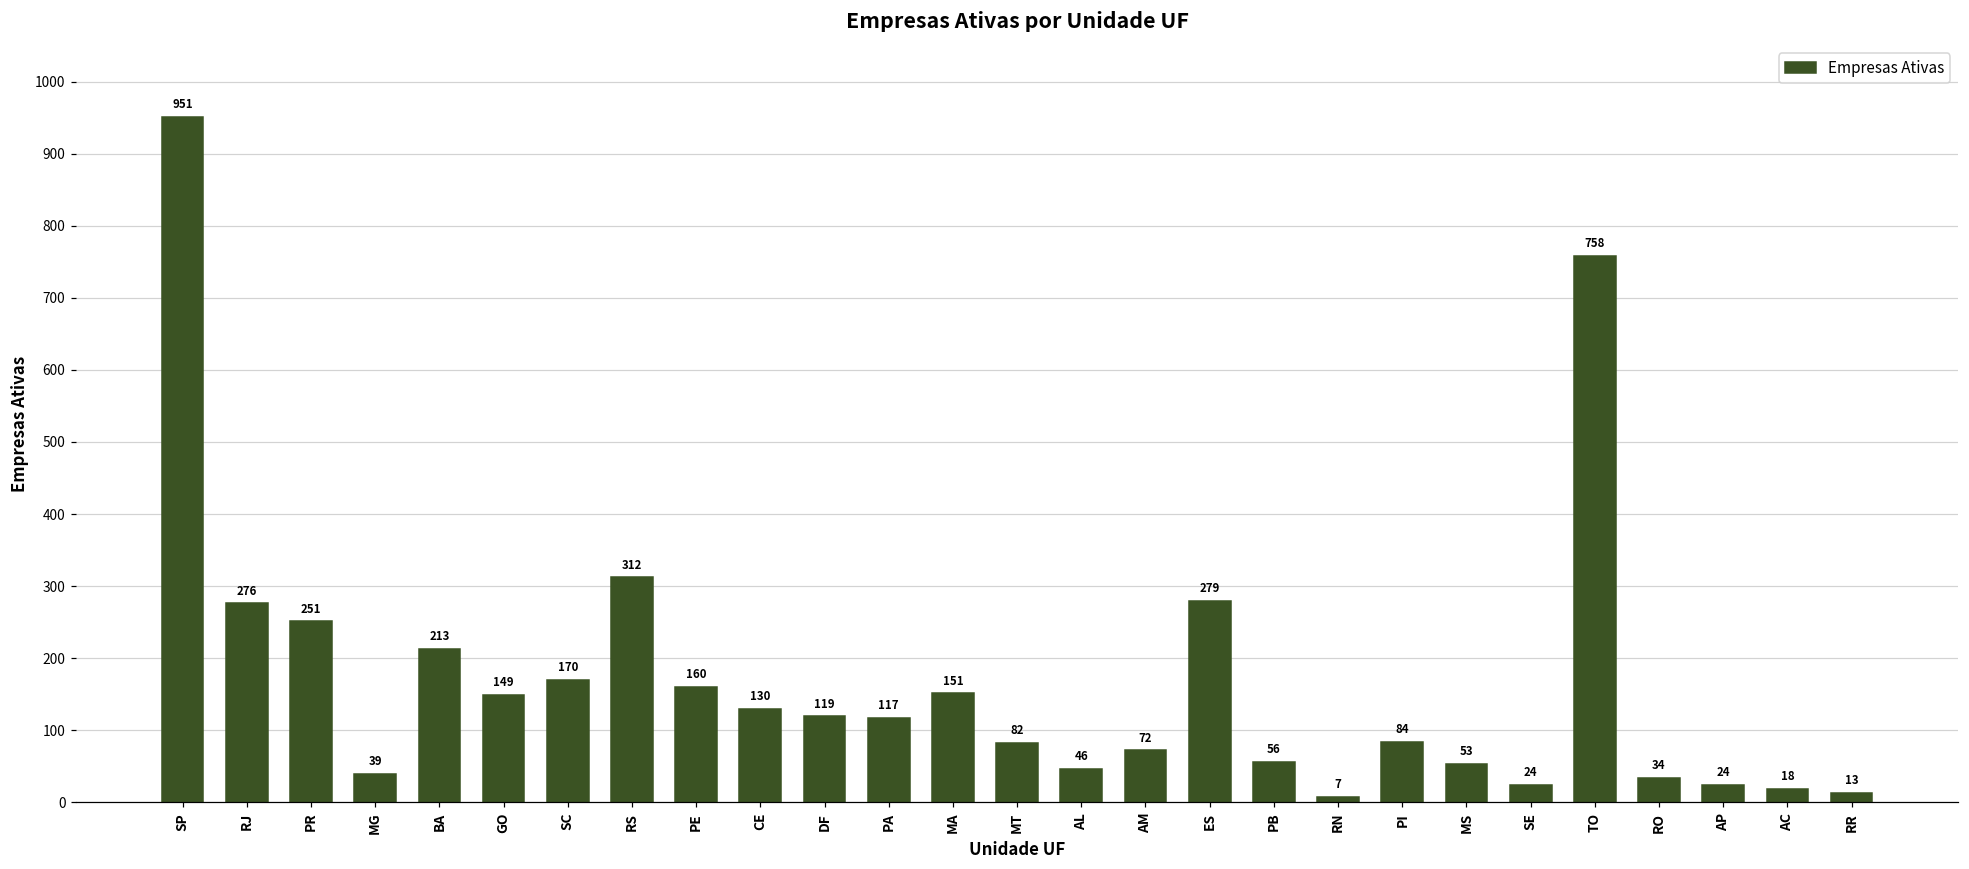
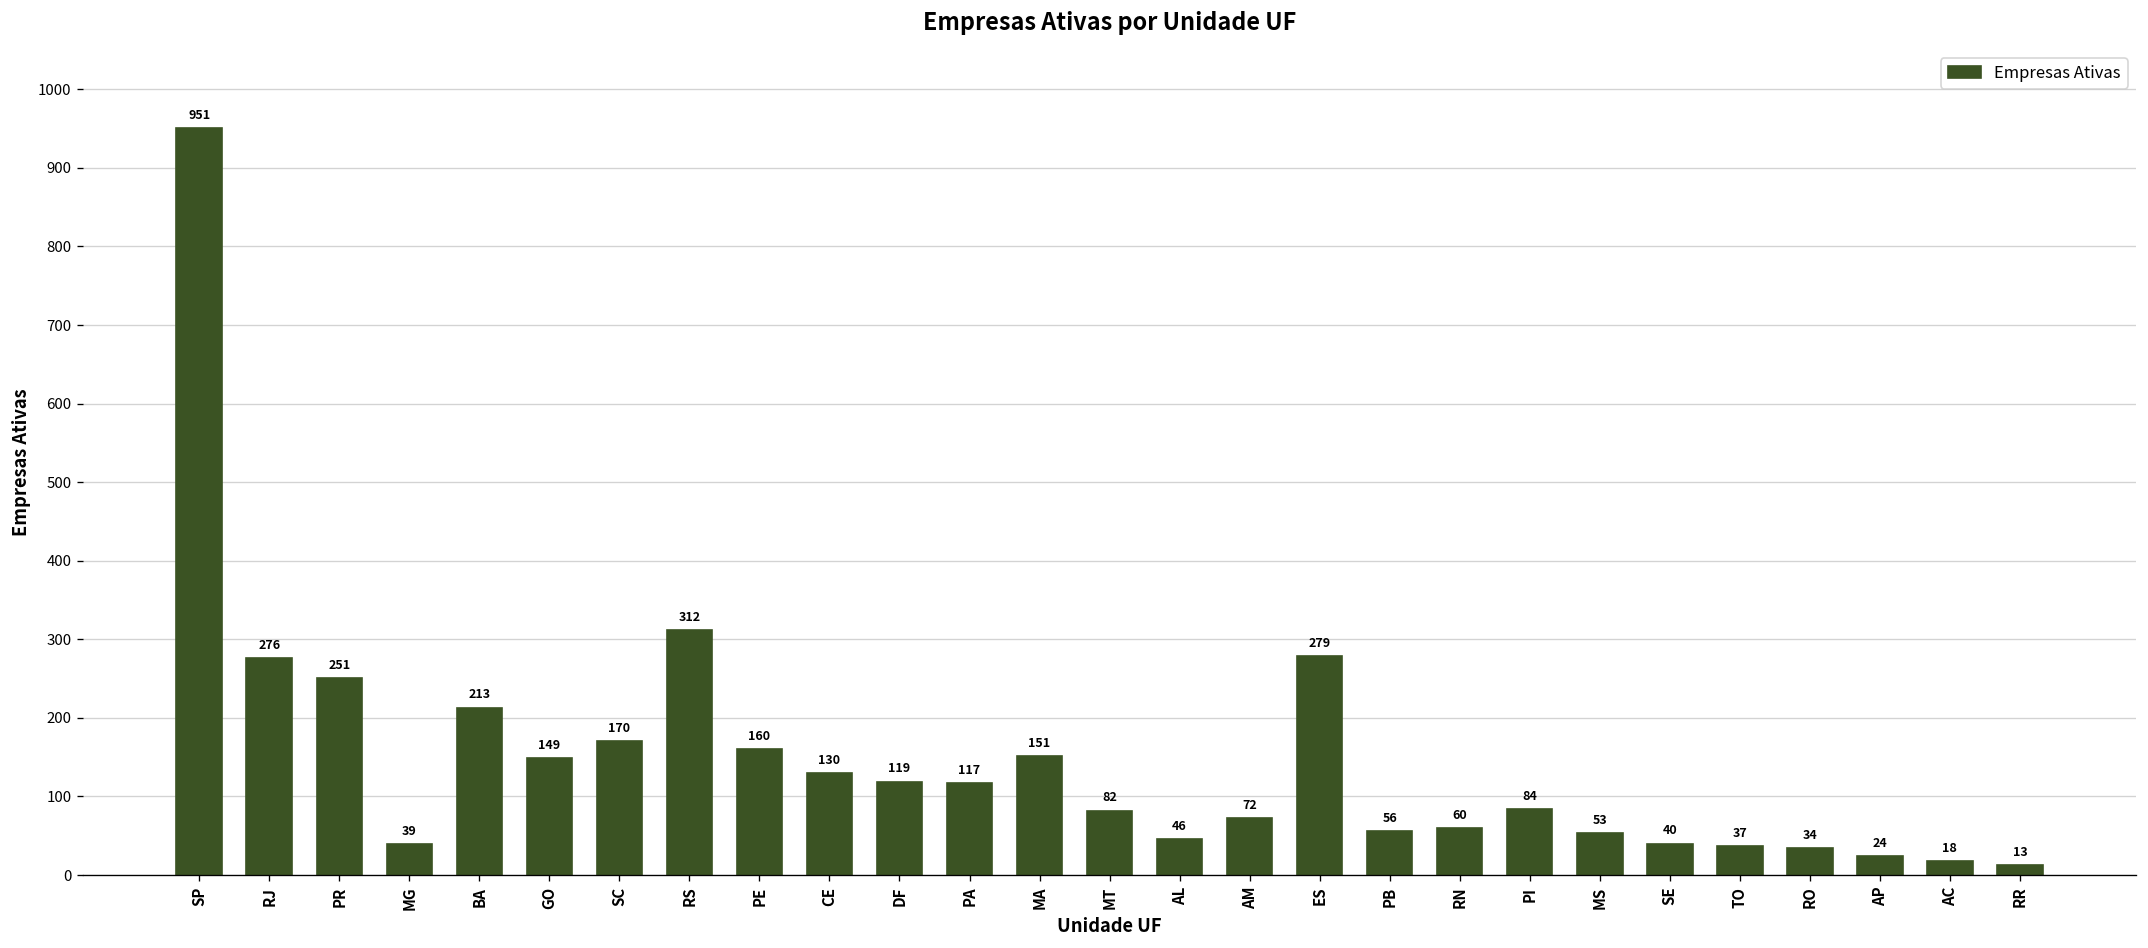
RN: 7 -> 60
SE: 24 -> 40
TO: 758 -> 37
